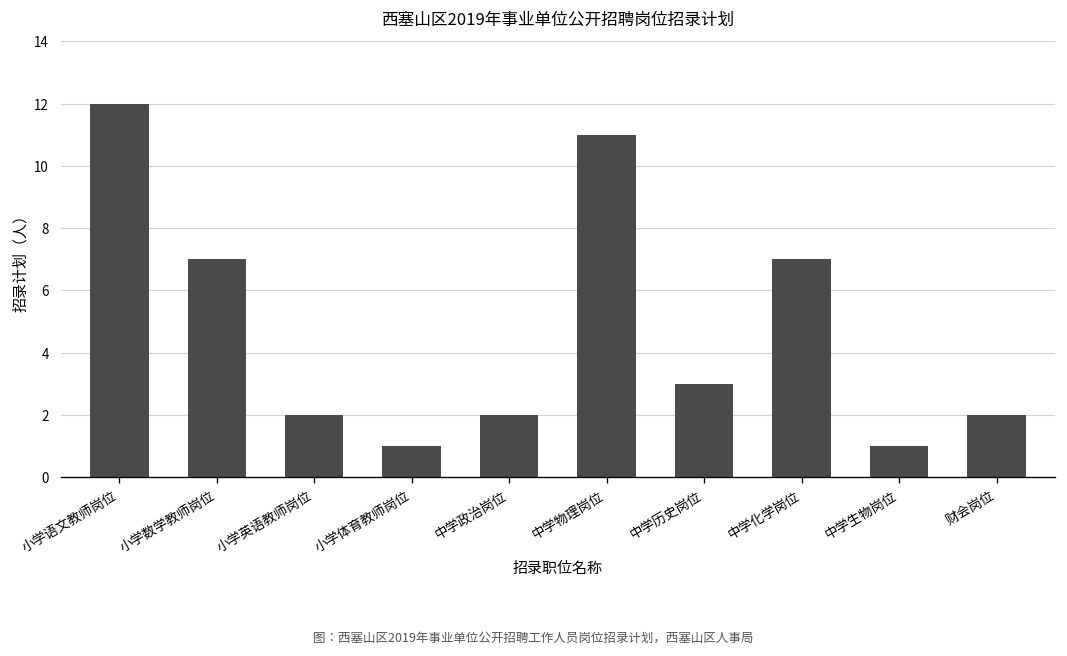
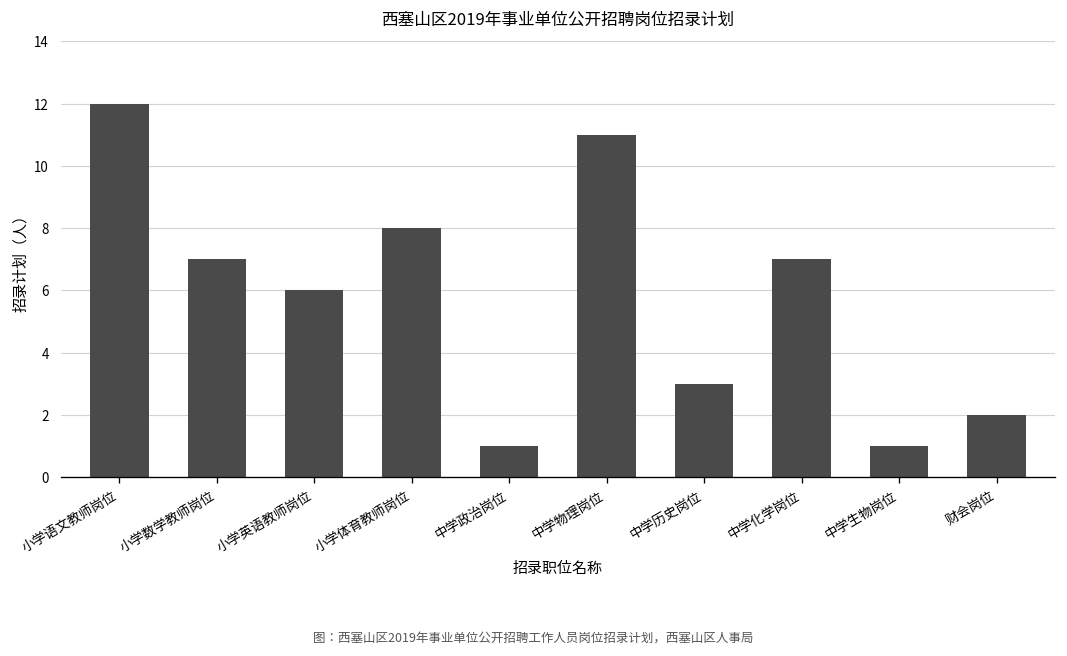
小学英语教师岗位: 2 -> 6
小学体育教师岗位: 1 -> 8
中学政治岗位: 2 -> 1
